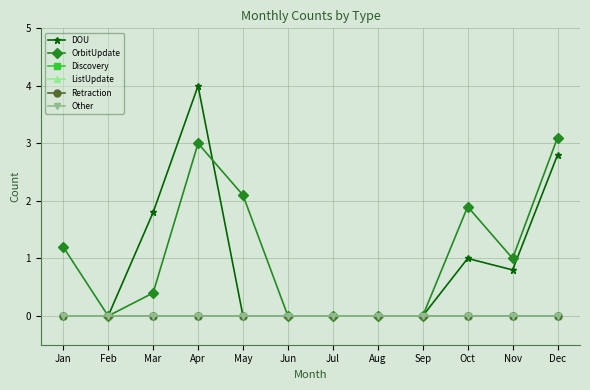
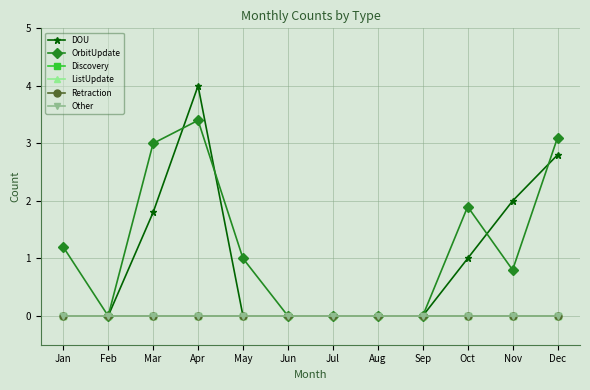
OrbitUpdate, Mar: 0.4 -> 3.0
OrbitUpdate, Apr: 3.0 -> 3.4
OrbitUpdate, May: 2.1 -> 1.0
DOU, Nov: 0.8 -> 2.0
OrbitUpdate, Nov: 1.0 -> 0.8
